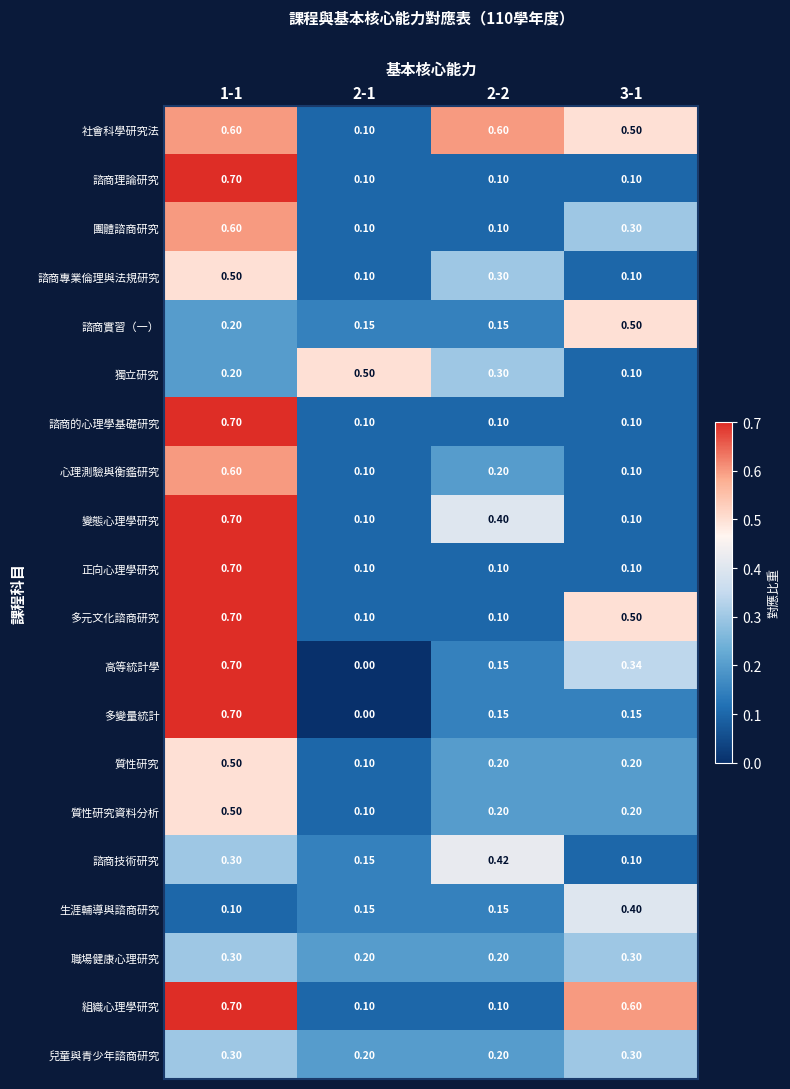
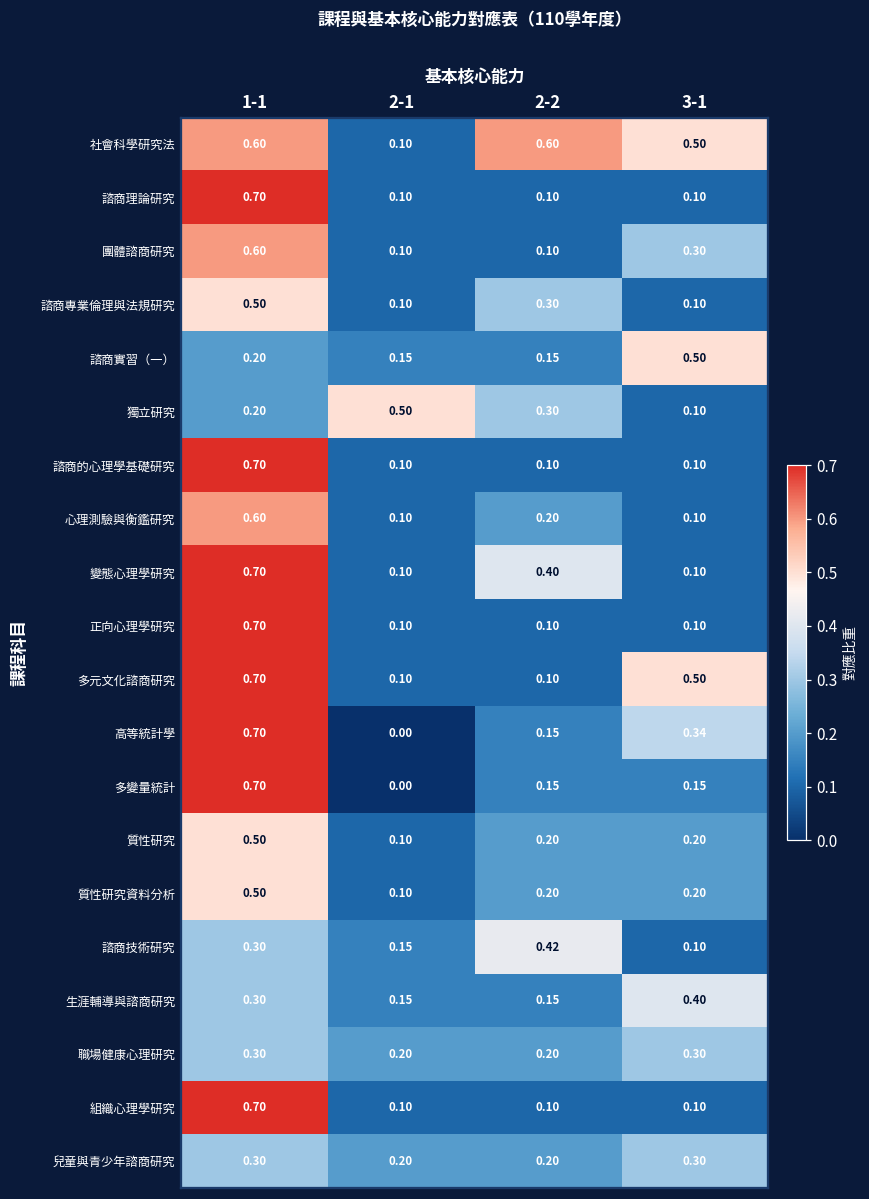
生涯輔導與諮商研究, 1-1: 0.10 -> 0.30
組織心理學研究, 3-1: 0.60 -> 0.10
